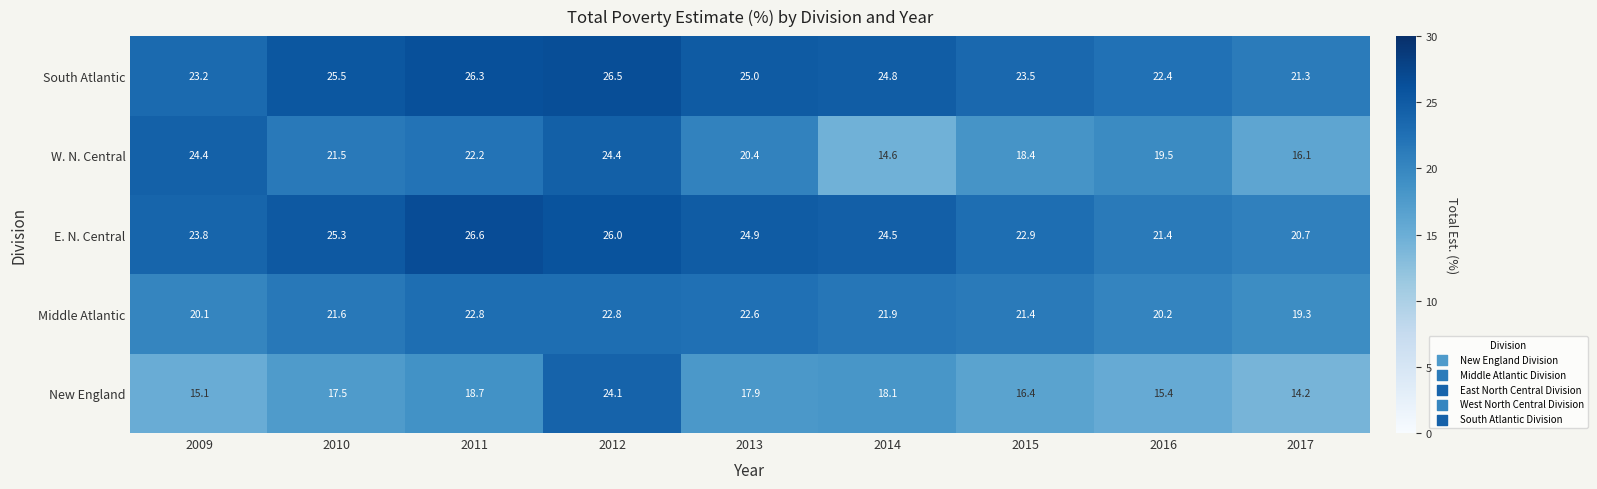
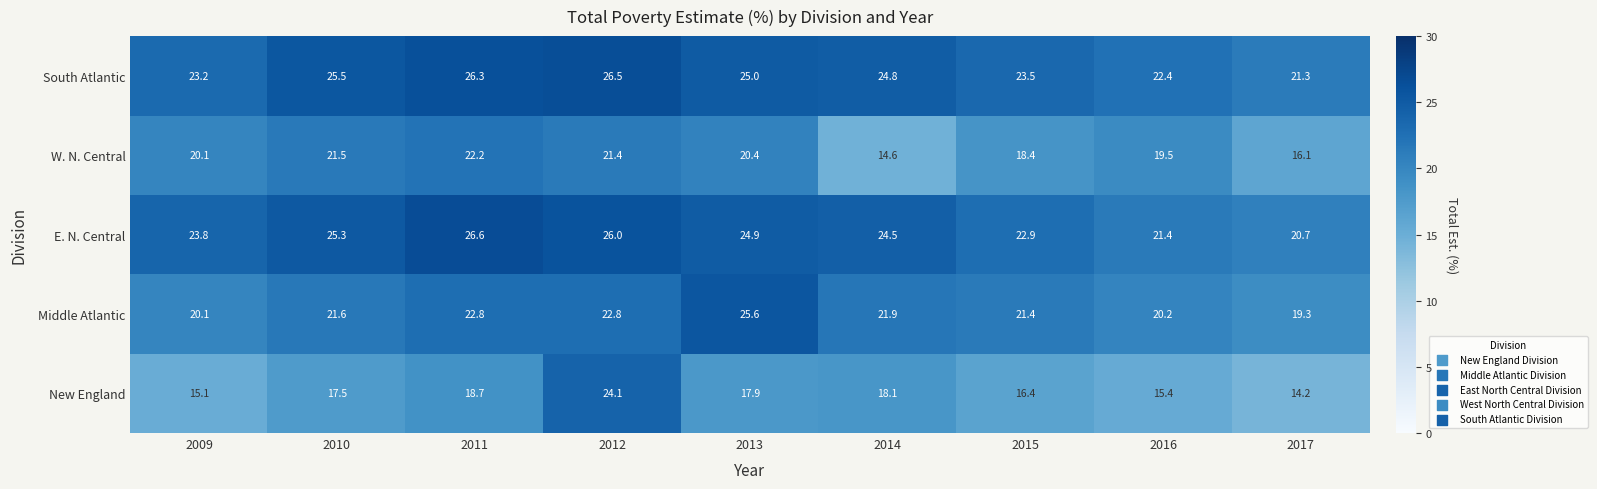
W. N. Central, 2009: 24.4 -> 20.1
W. N. Central, 2012: 24.4 -> 21.4
Middle Atlantic, 2013: 22.6 -> 25.6
